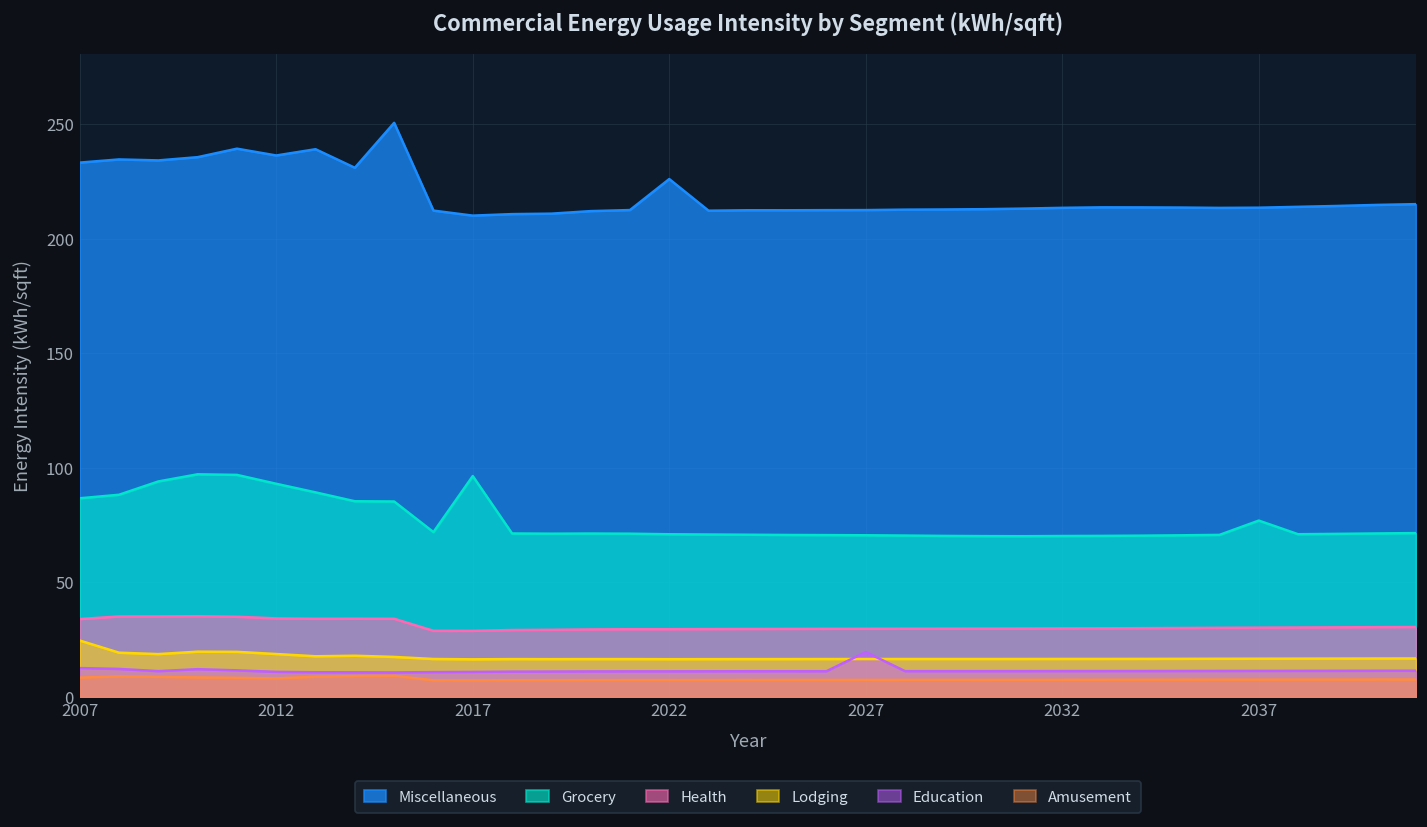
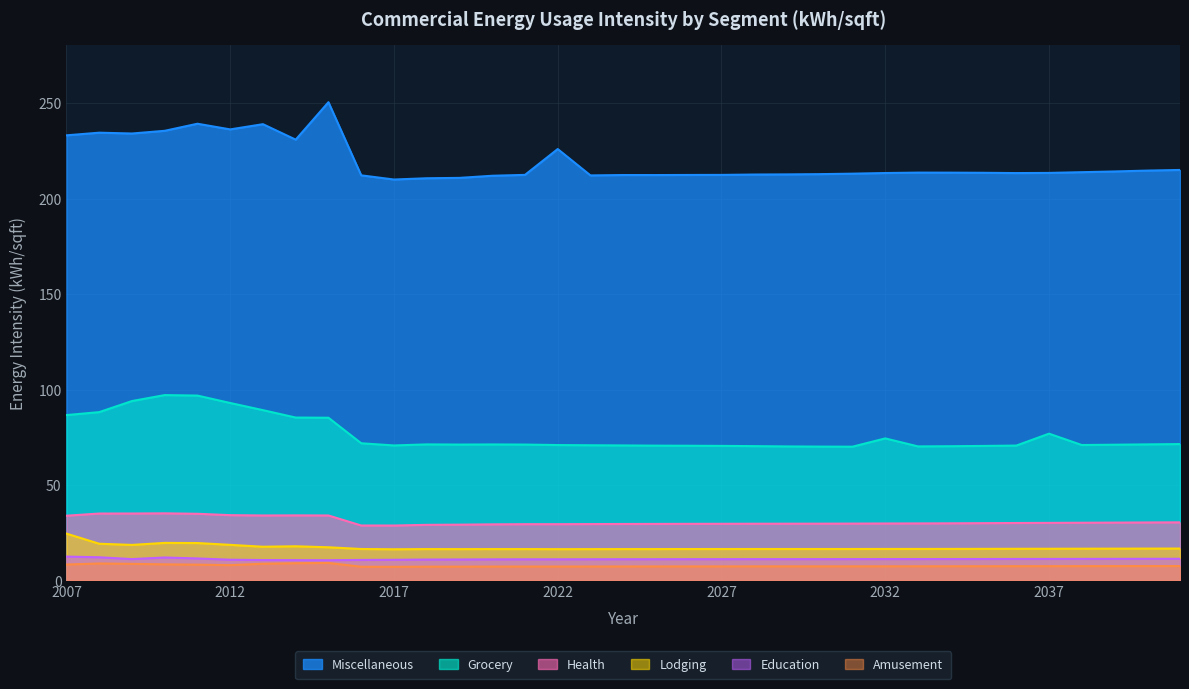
Grocery, 2017: 96 -> 71
Education, 2027: 20 -> 11
Grocery, 2032: 70 -> 74
